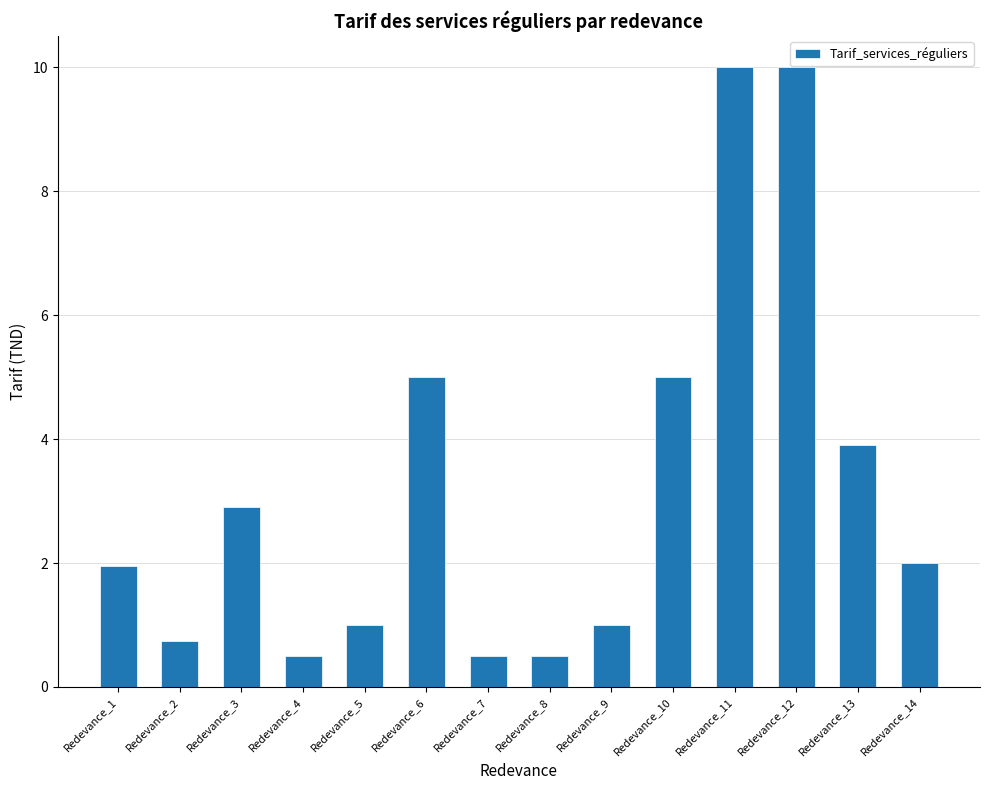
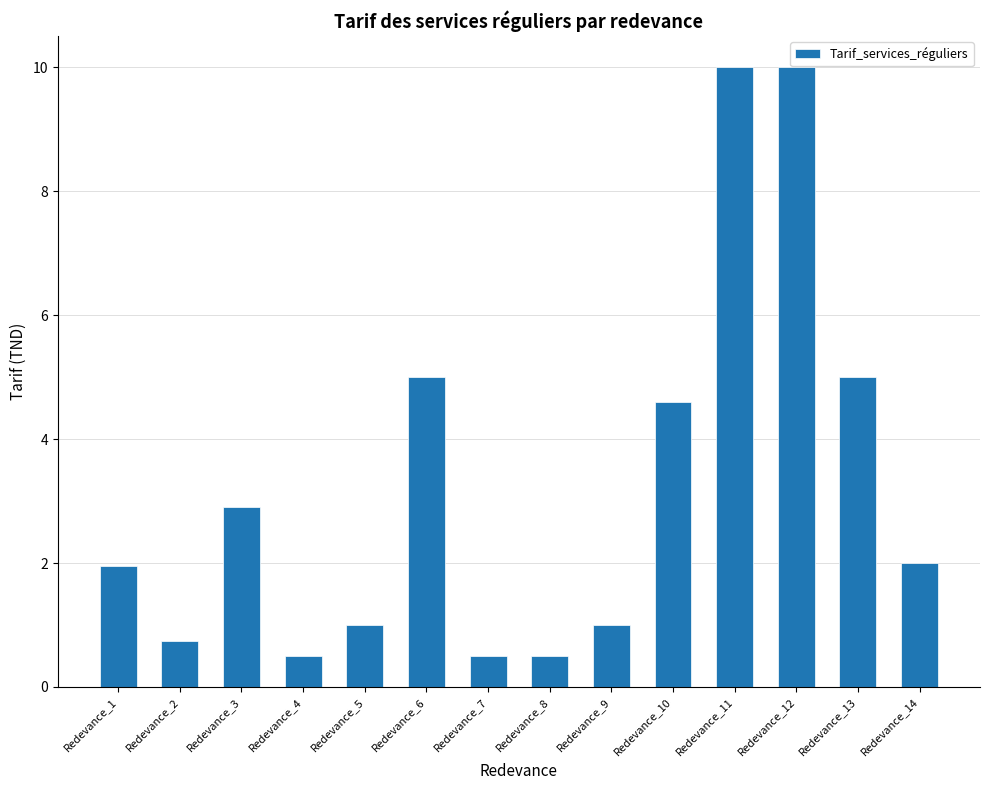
Redevance_10: 5.0 -> 4.6
Redevance_13: 3.9 -> 5.0
